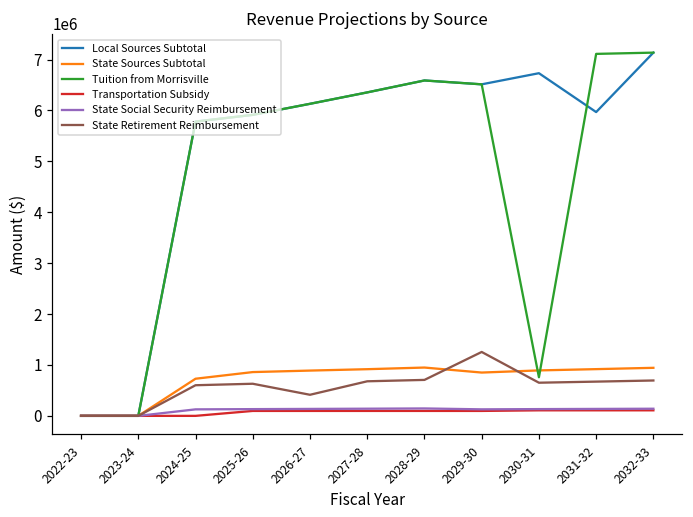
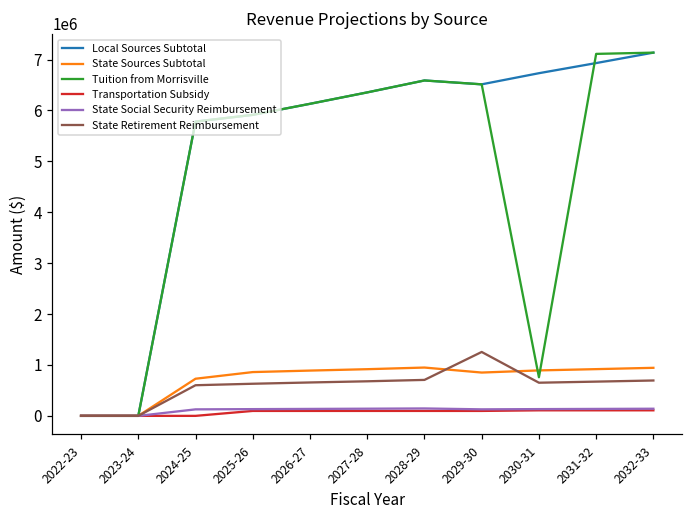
State Retirement Reimbursement, 2026-27: 400000 -> 700000
Local Sources Subtotal, 2031-32: 6000000 -> 6900000
